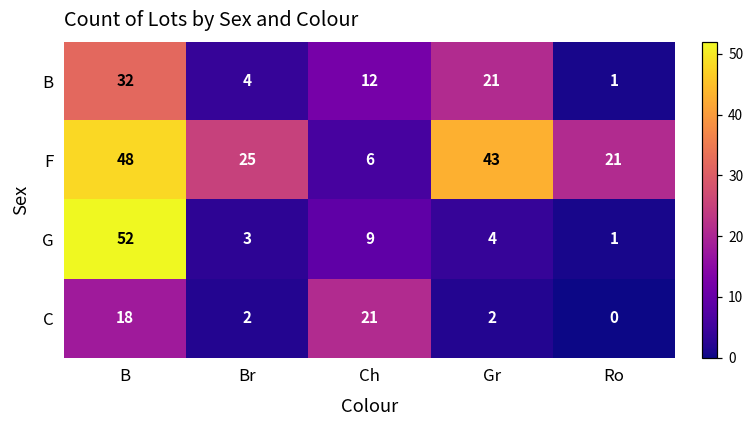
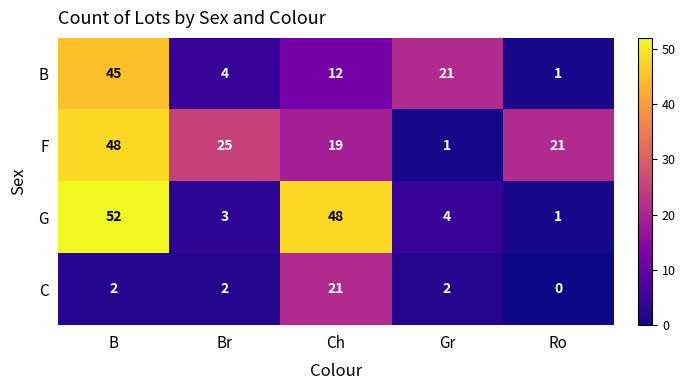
B, B: 32 -> 45
F, Ch: 6 -> 19
F, Gr: 43 -> 1
G, Ch: 9 -> 48
C, B: 18 -> 2
